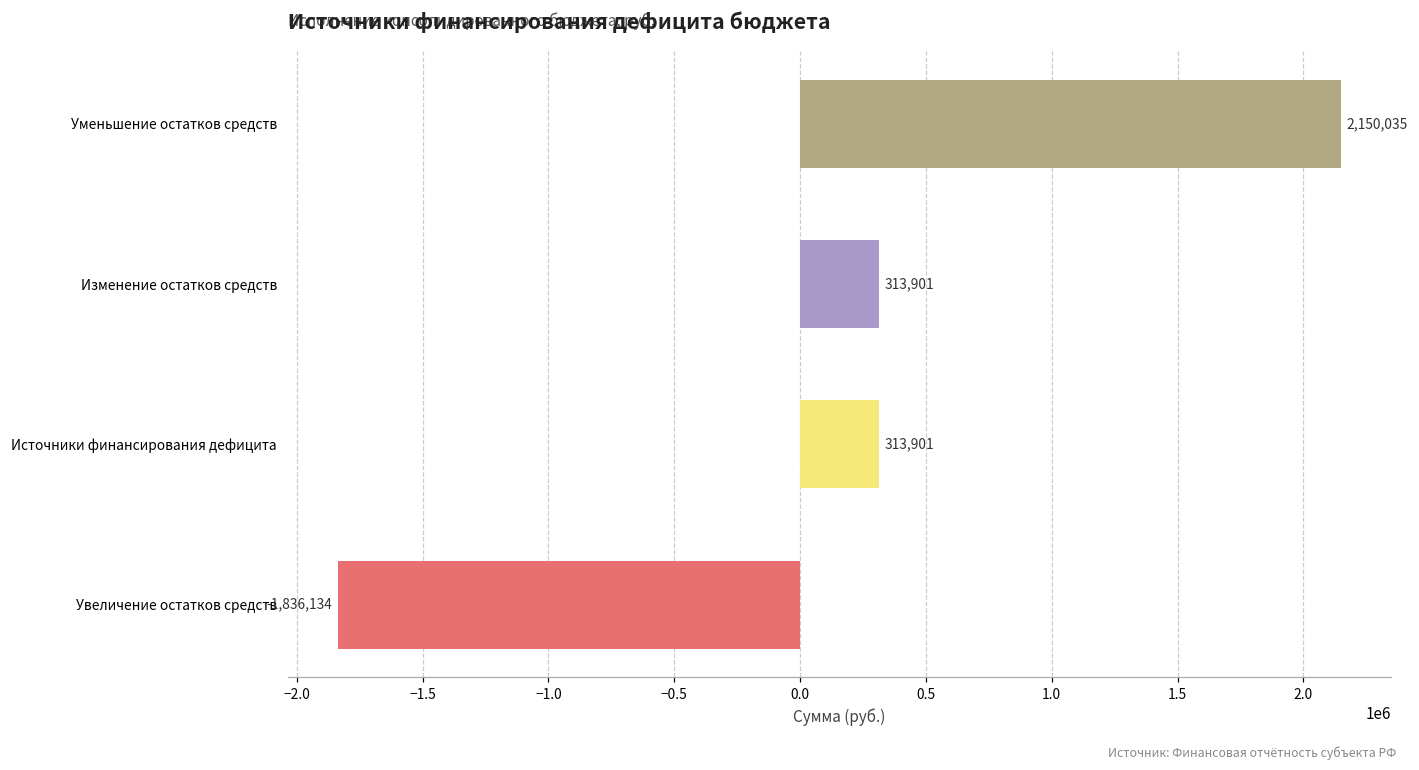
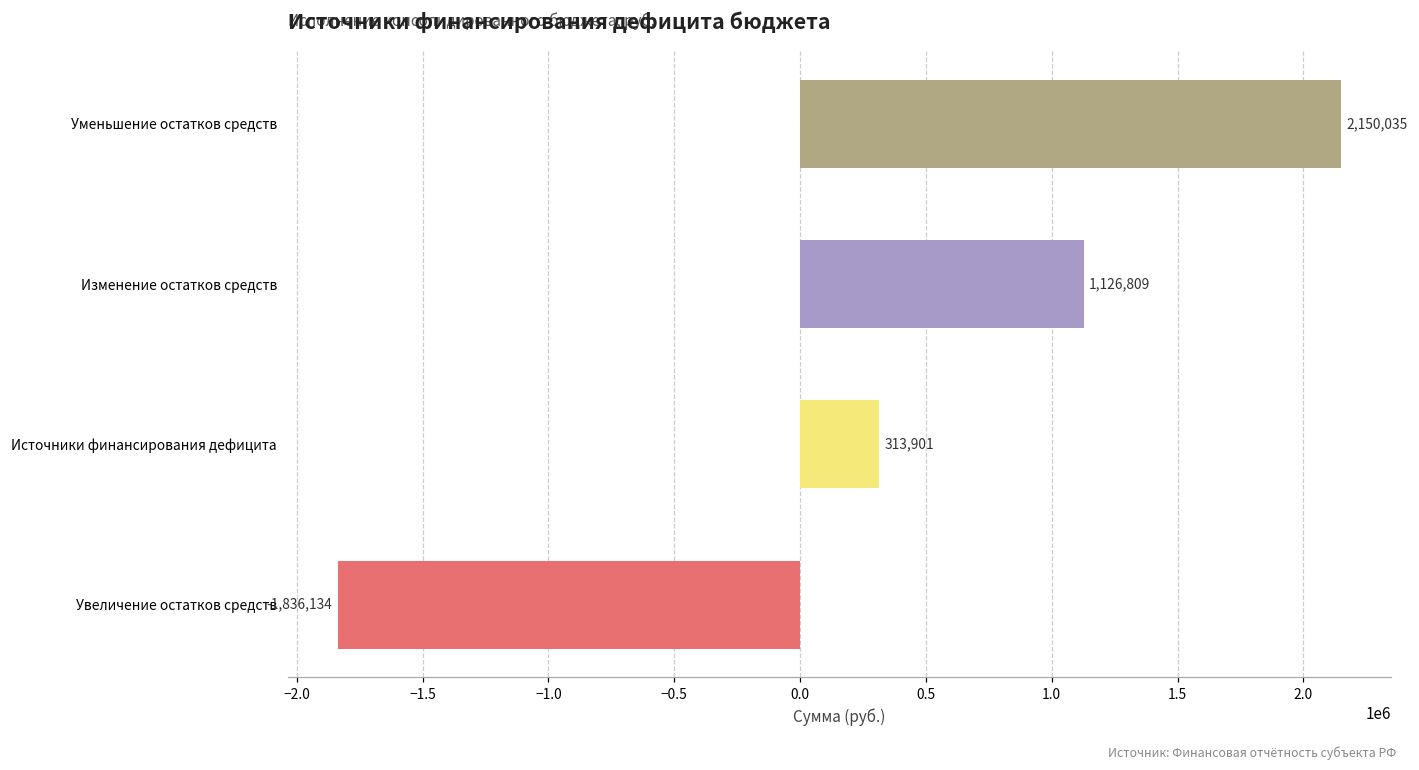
Изменение остатков средств: 313,901 -> 1,126,809
